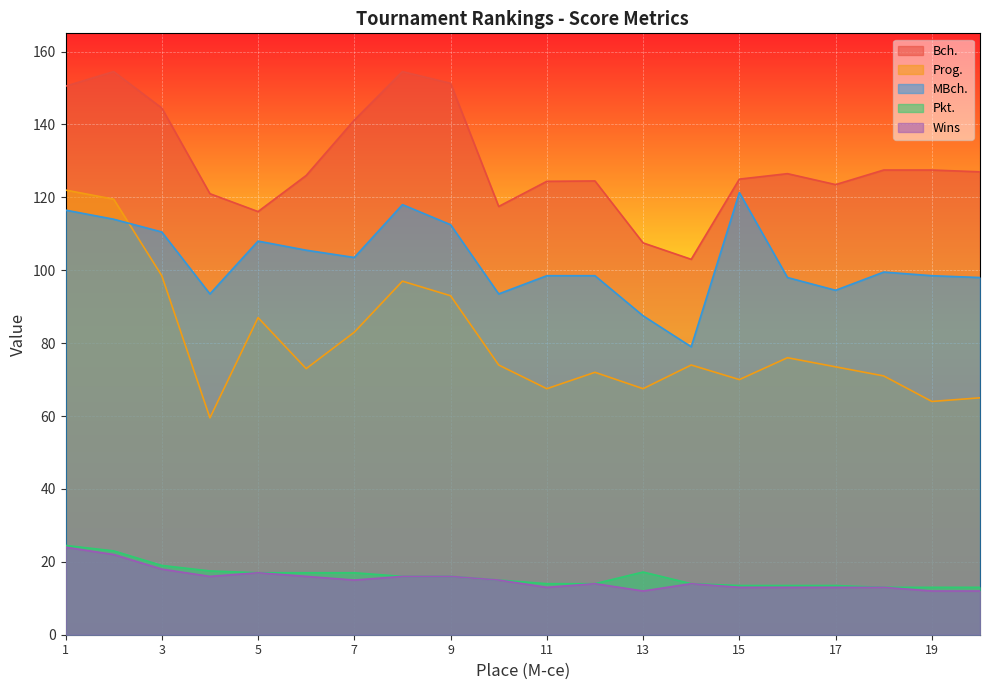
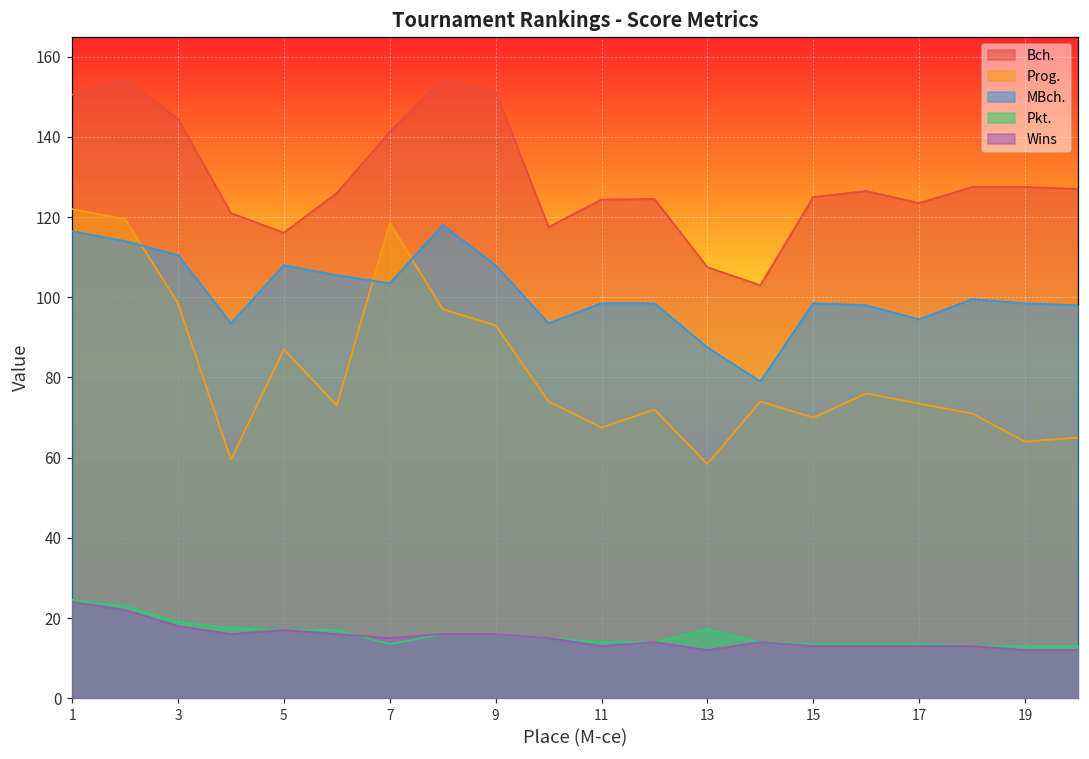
Prog., 7: 83 -> 119
Pkt., 7: 17 -> 14
MBch., 9: 113 -> 108
Prog., 13: 68 -> 58
MBch., 15: 121 -> 99
